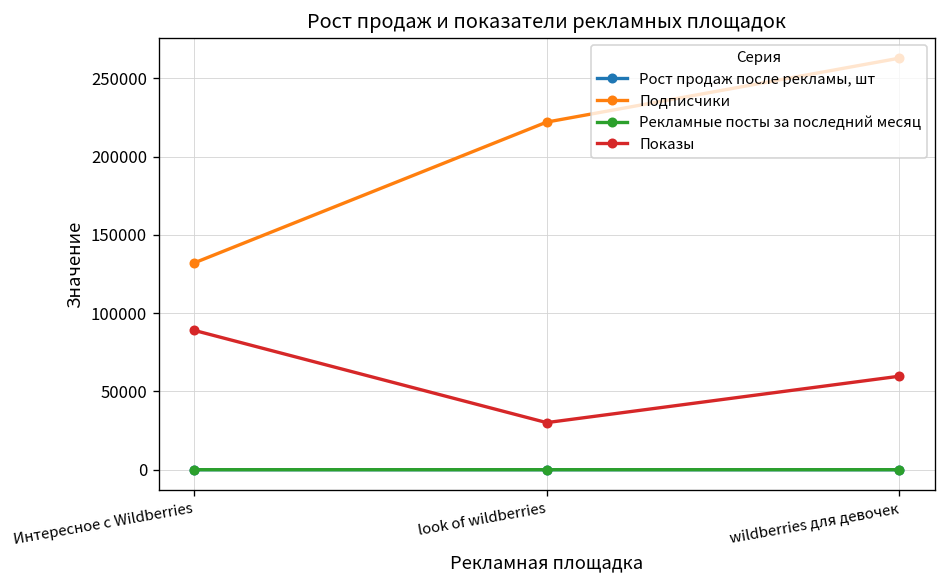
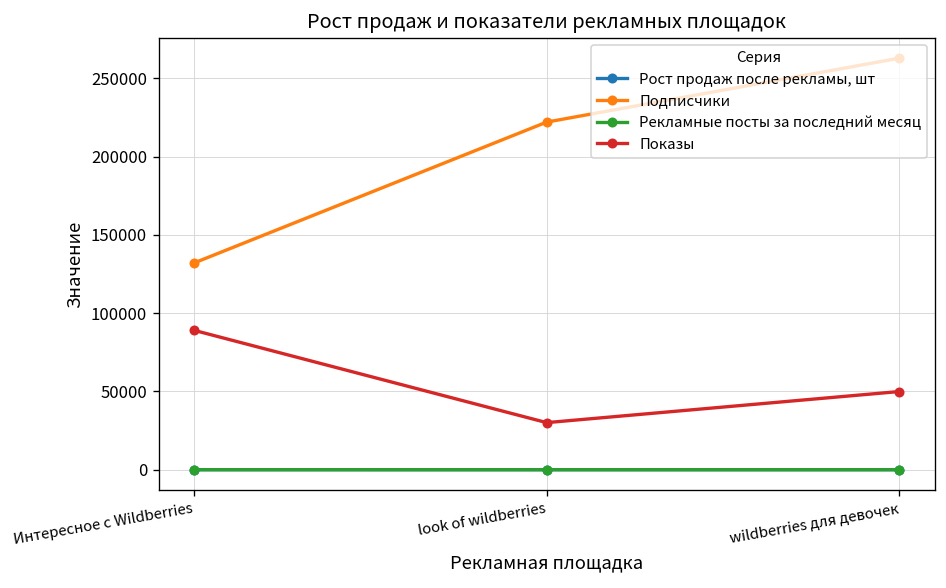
Показы, wildberries для девочек: 60000 -> 50000
